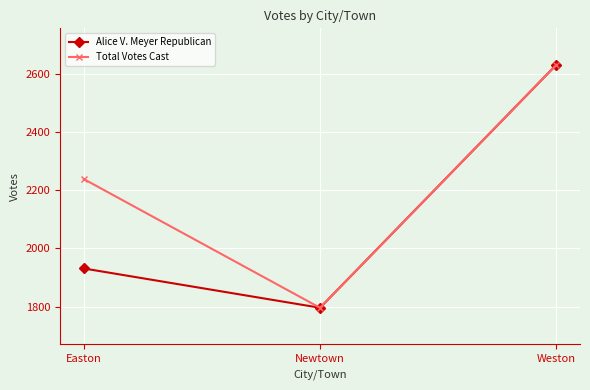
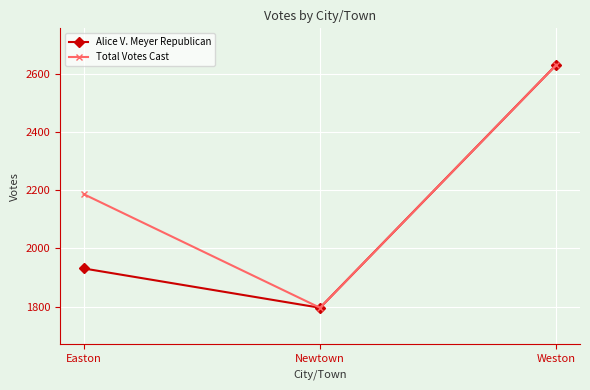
Total Votes Cast, Easton: 2240 -> 2190
